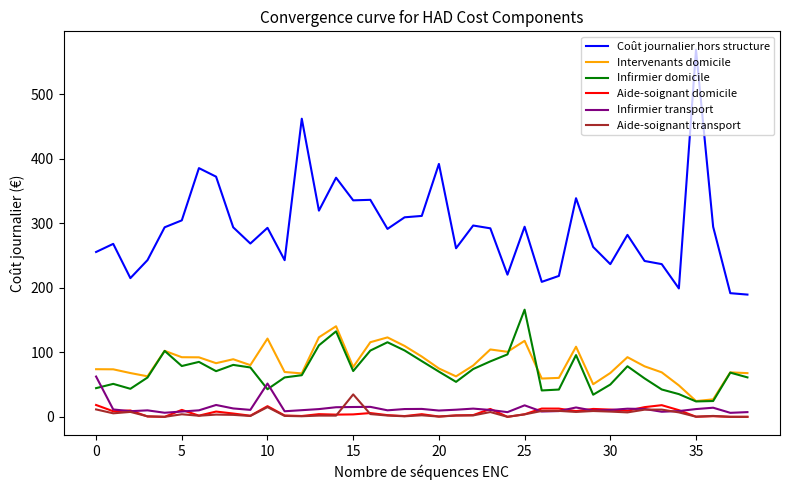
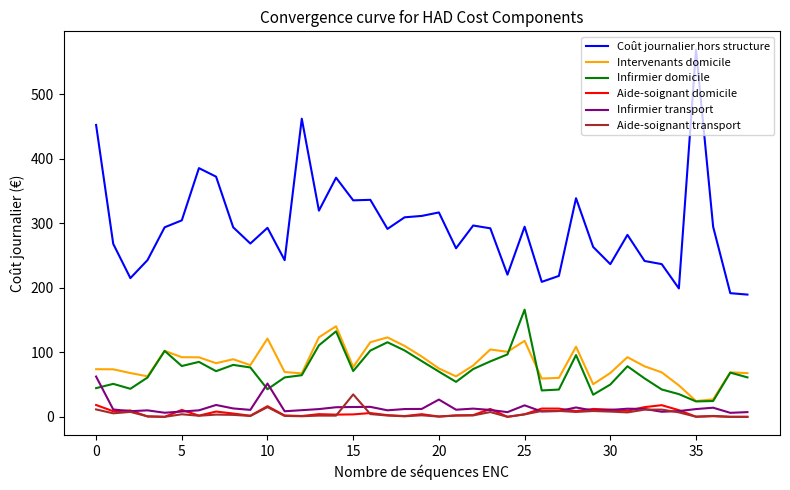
Coût journalier hors structure, 0: 260 -> 450
Coût journalier hors structure, 20: 390 -> 320
Infirmier transport, 20: 10 -> 30
